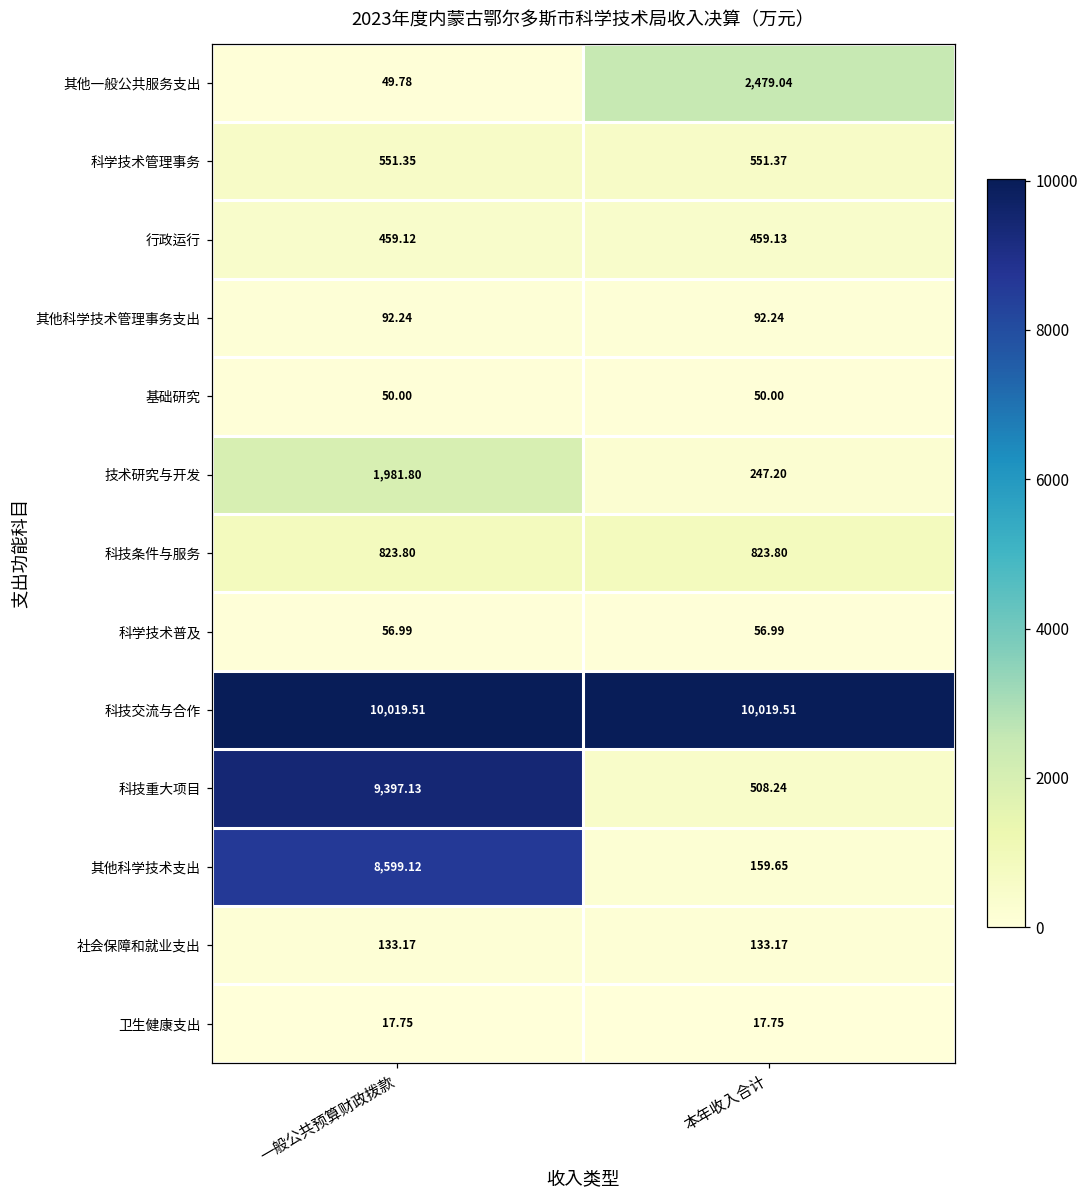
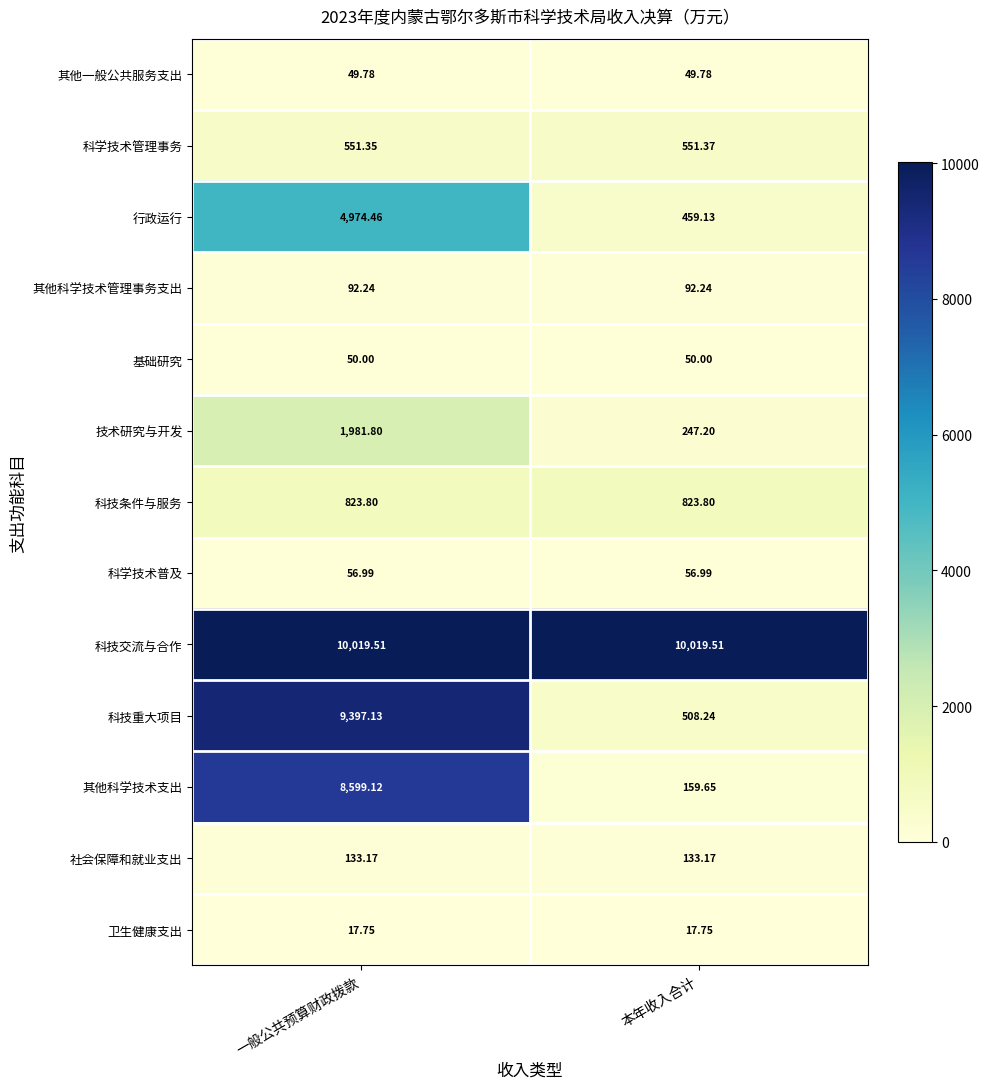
其他一般公共服务支出, 本年收入合计: 2,479.04 -> 49.78
行政运行, 一般公共预算财政拨款: 459.12 -> 4,974.46
